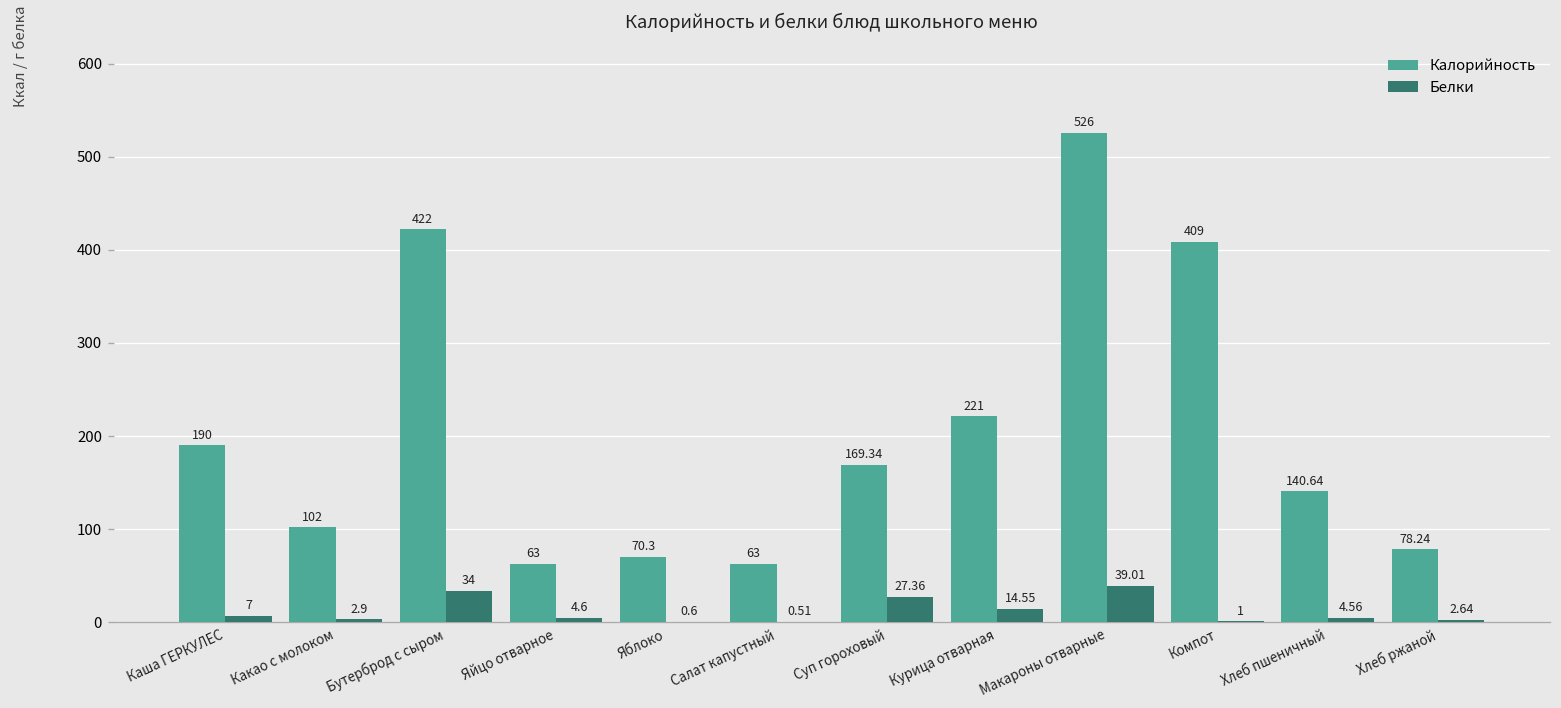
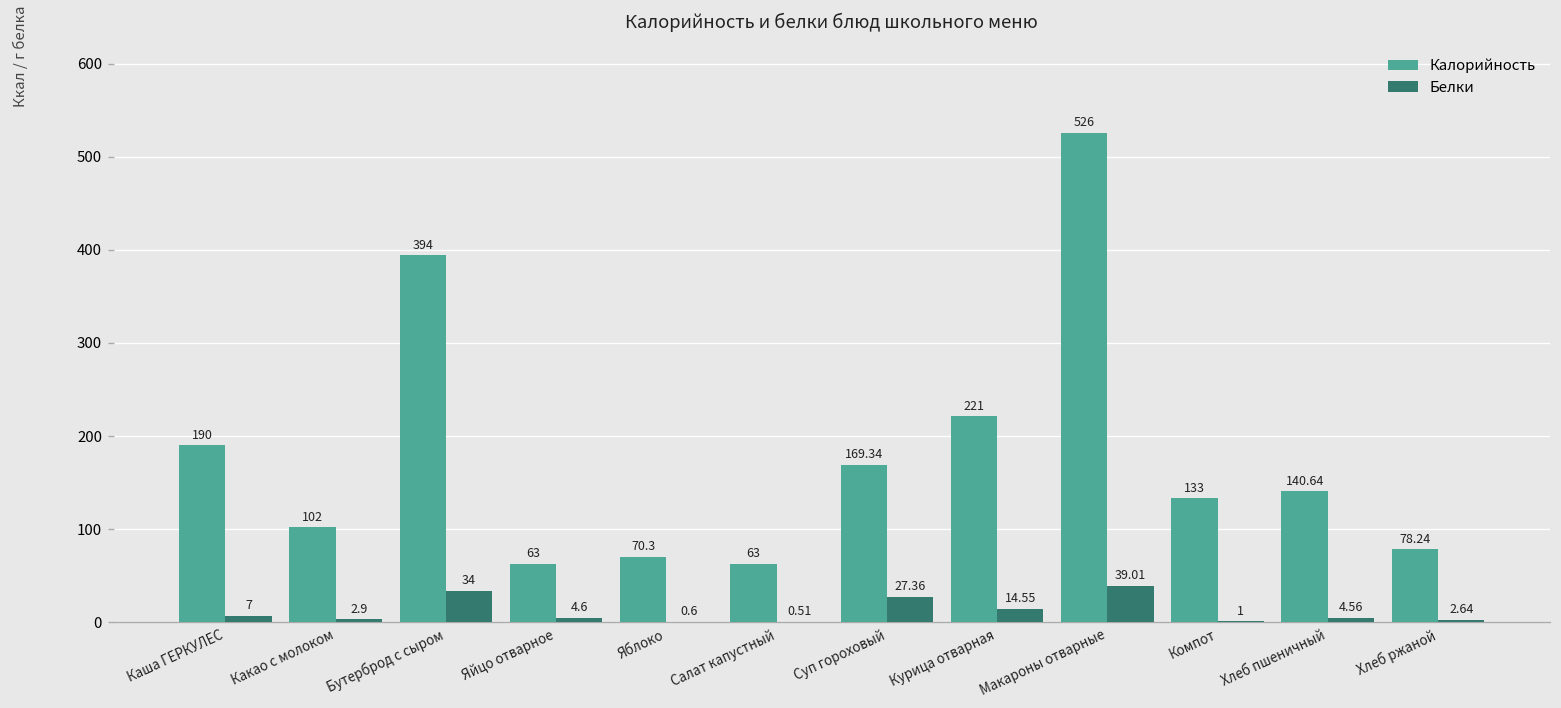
Калорийность, Бутерброд с сыром: 422 -> 394
Калорийность, Компот: 409 -> 133
